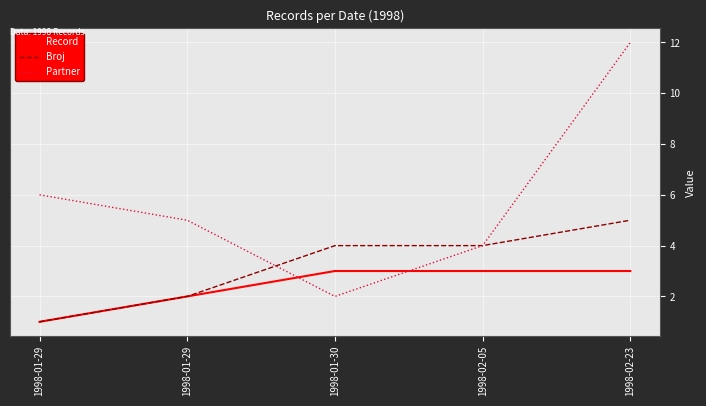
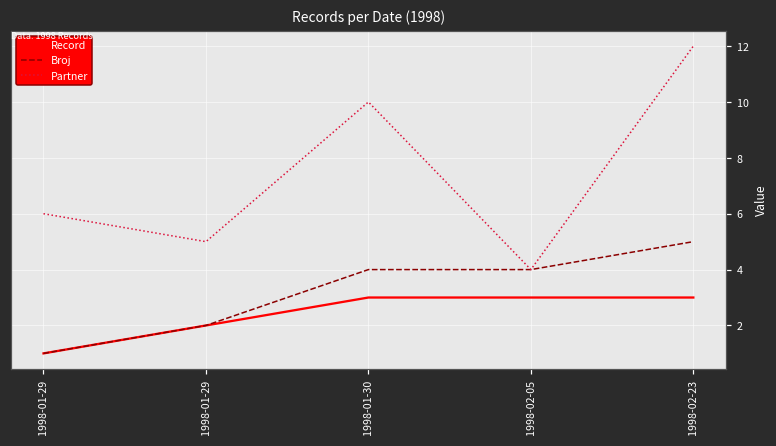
Partner, 1998-01-30: 2 -> 10
